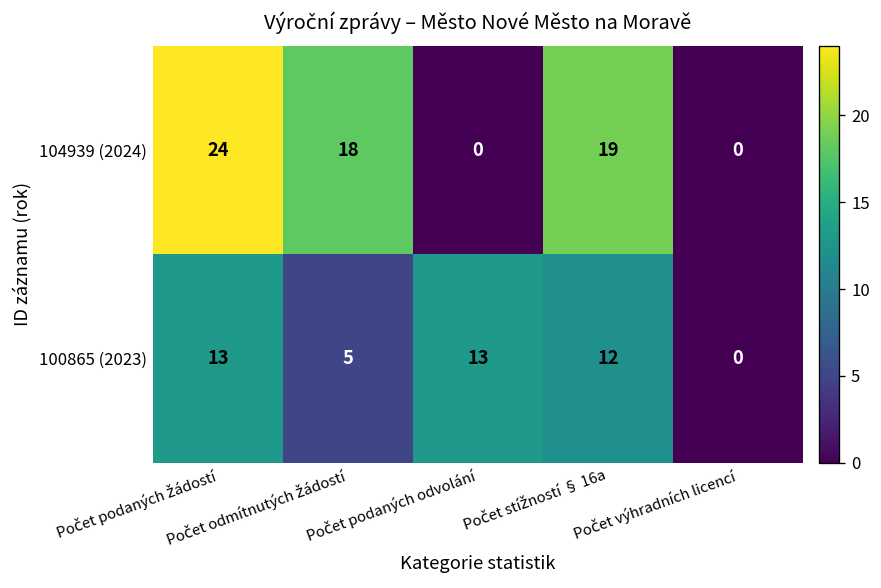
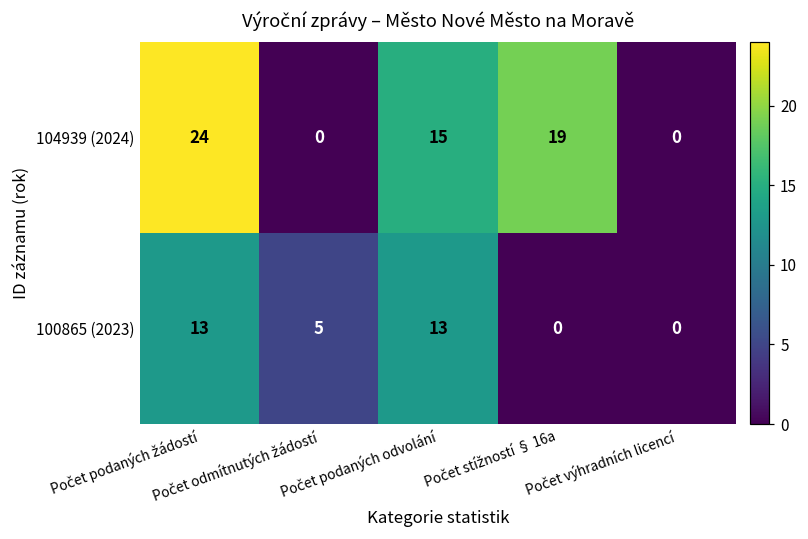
104939 (2024), Počet odmítnutých žádostí: 18 -> 0
104939 (2024), Počet podaných odvolání: 0 -> 15
100865 (2023), Počet stížností § 16a: 12 -> 0
